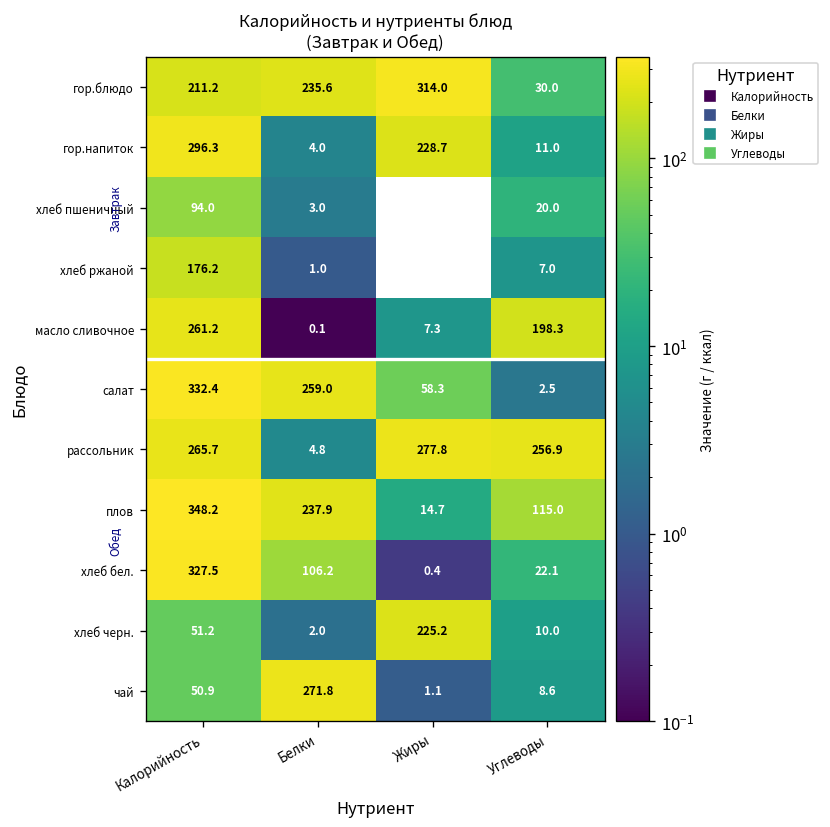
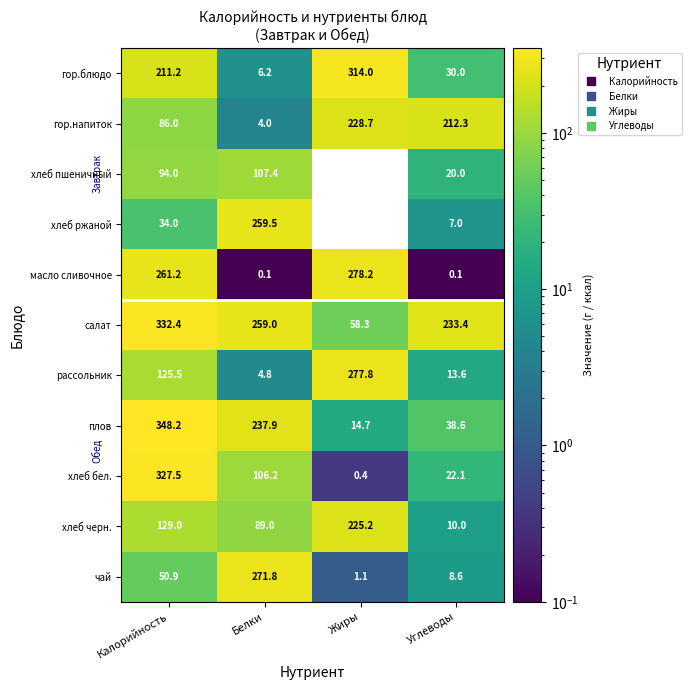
гор.блюдо, Белки: 235.6 -> 6.2
гор.напиток, Калорийность: 296.3 -> 86.0
гор.напиток, Углеводы: 11.0 -> 212.3
хлеб пшеничный, Белки: 3.0 -> 107.4
хлеб ржаной, Калорийность: 176.2 -> 34.0
хлеб ржаной, Белки: 1.0 -> 259.5
масло сливочное, Жиры: 7.3 -> 278.2
масло сливочное, Углеводы: 198.3 -> 0.1
салат, Углеводы: 2.5 -> 233.4
рассольник, Калорийность: 265.7 -> 125.5
рассольник, Углеводы: 256.9 -> 13.6
плов, Углеводы: 115.0 -> 38.6
хлеб черн., Калорийность: 51.2 -> 129.0
хлеб черн., Белки: 2.0 -> 89.0
